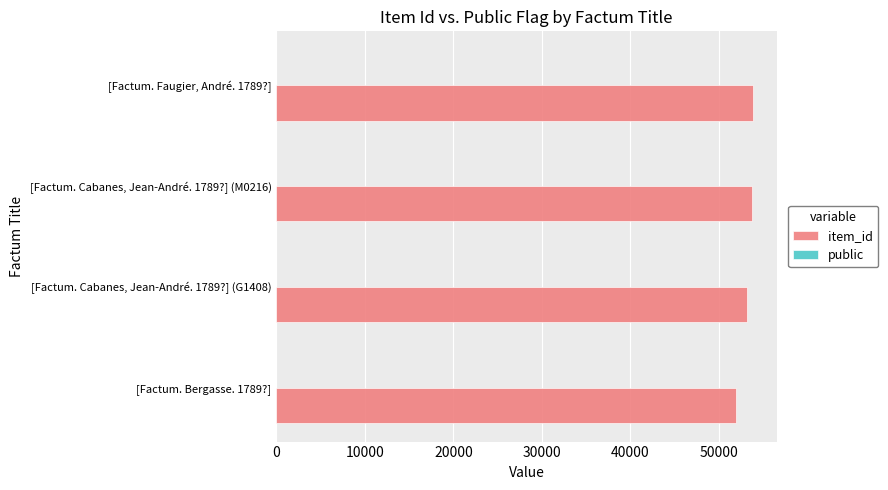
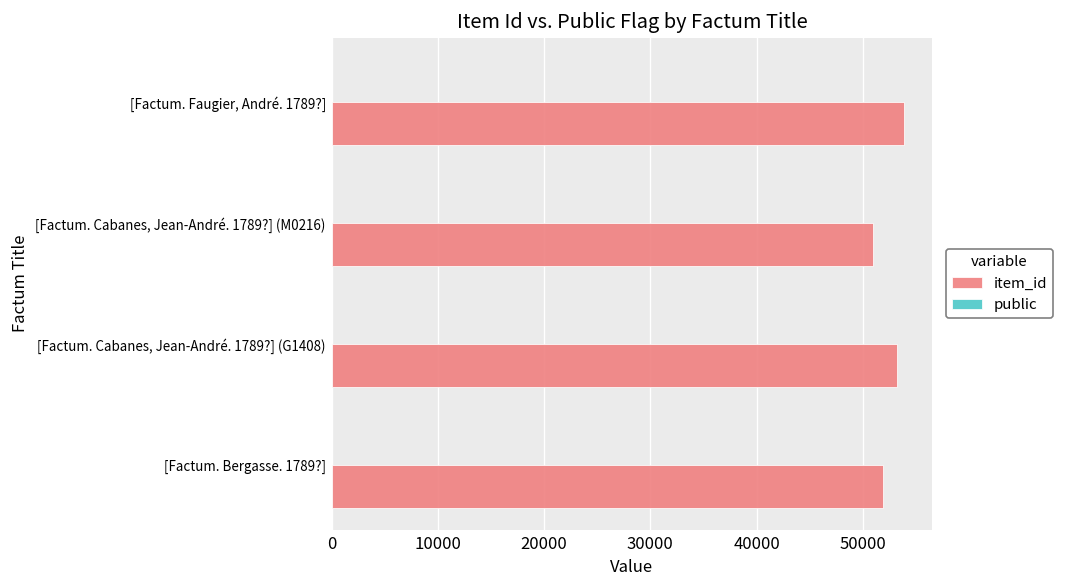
item_id, [Factum. Cabanes, Jean-André. 1789?] (M0216): 54000 -> 51000
